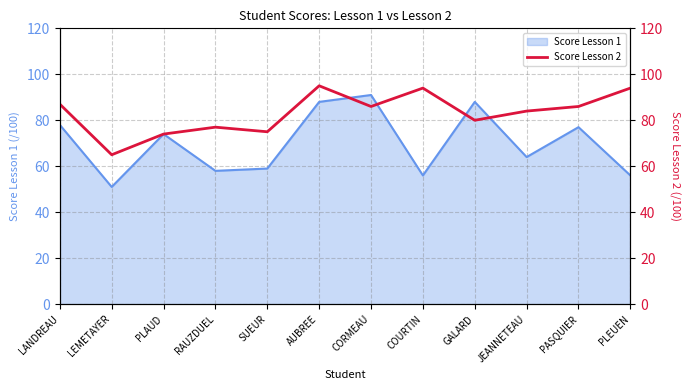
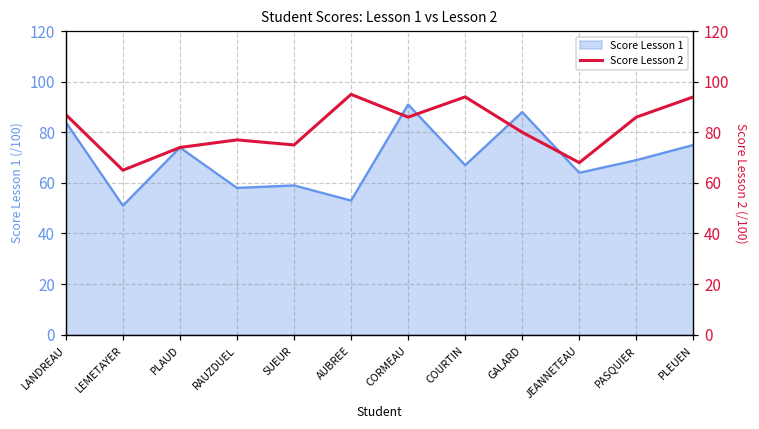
Score Lesson 1, LANDREAU: 78 -> 84
Score Lesson 1, AUBREE: 88 -> 53
Score Lesson 1, COURTIN: 56 -> 67
Score Lesson 1, PASQUIER: 77 -> 69
Score Lesson 1, PLEUEN: 56 -> 75
Score Lesson 2, JEANNETEAU: 84 -> 68
